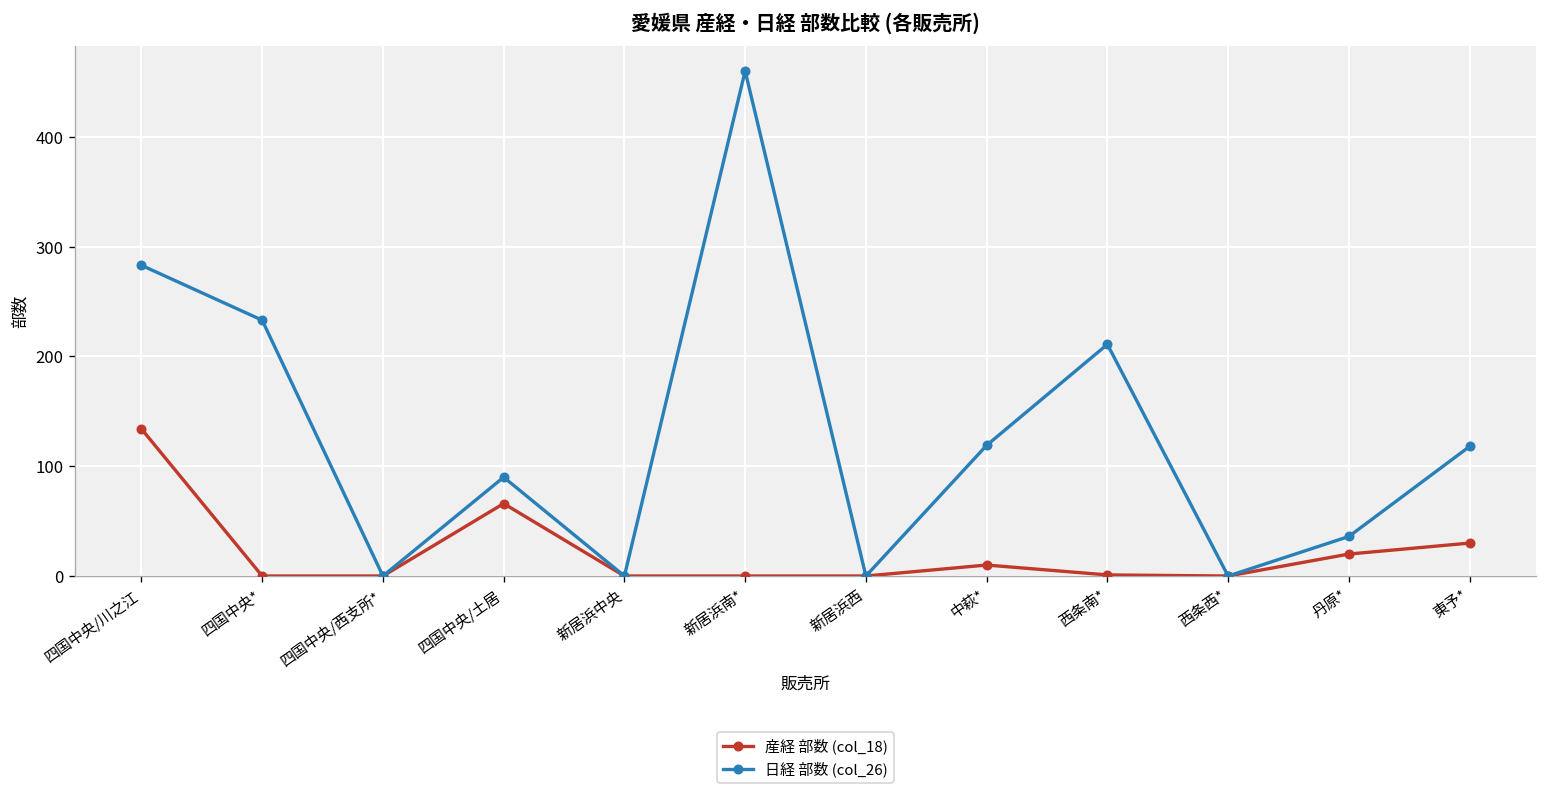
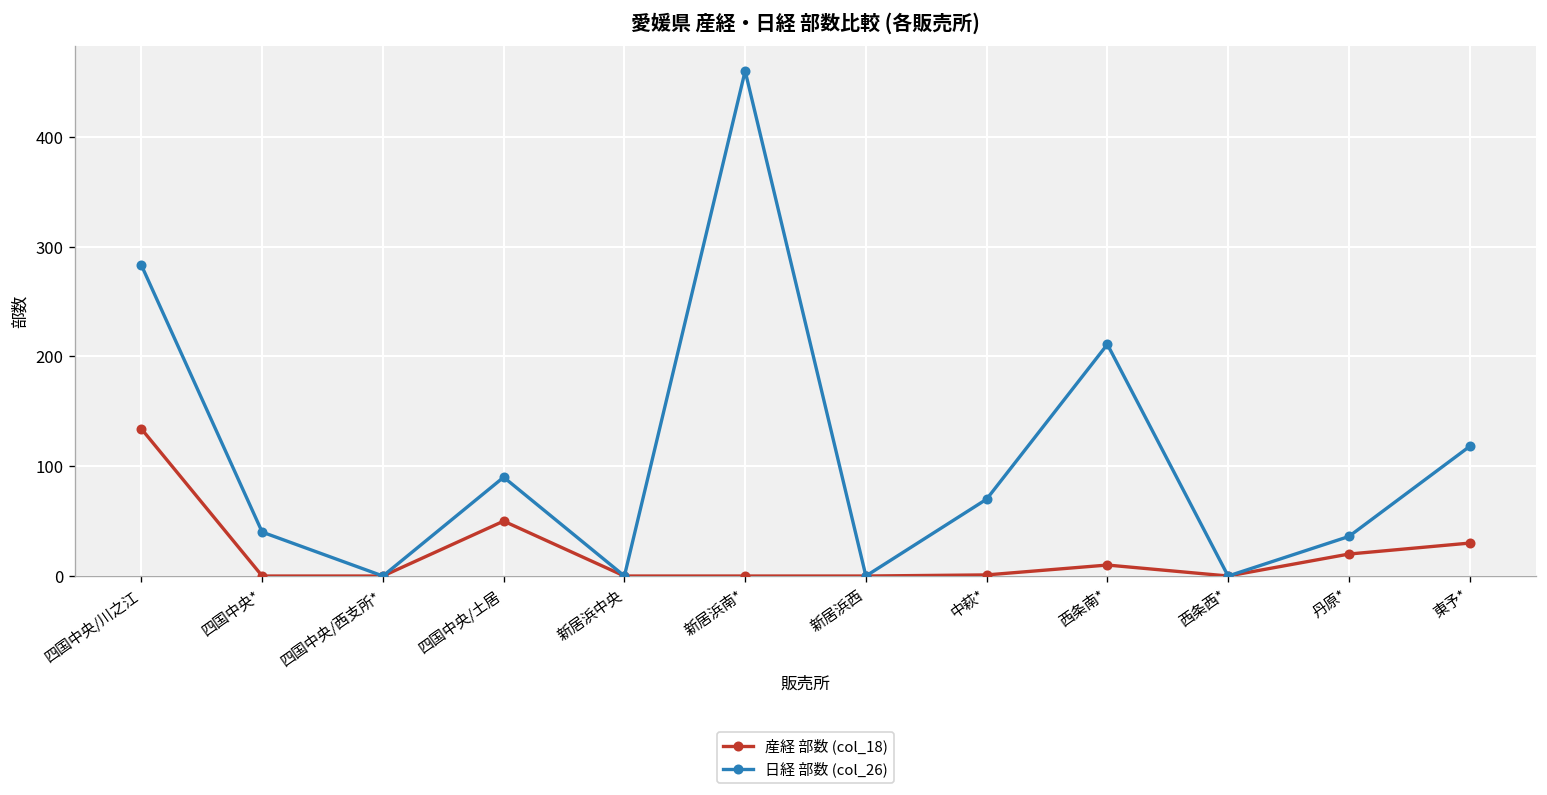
日経 部数 (col_26), 四国中央*: 230 -> 40
産経 部数 (col_18), 四国中央/土居: 70 -> 50
産経 部数 (col_18), 中萩*: 10 -> 0
日経 部数 (col_26), 中萩*: 120 -> 70
産経 部数 (col_18), 西条南*: 0 -> 10
